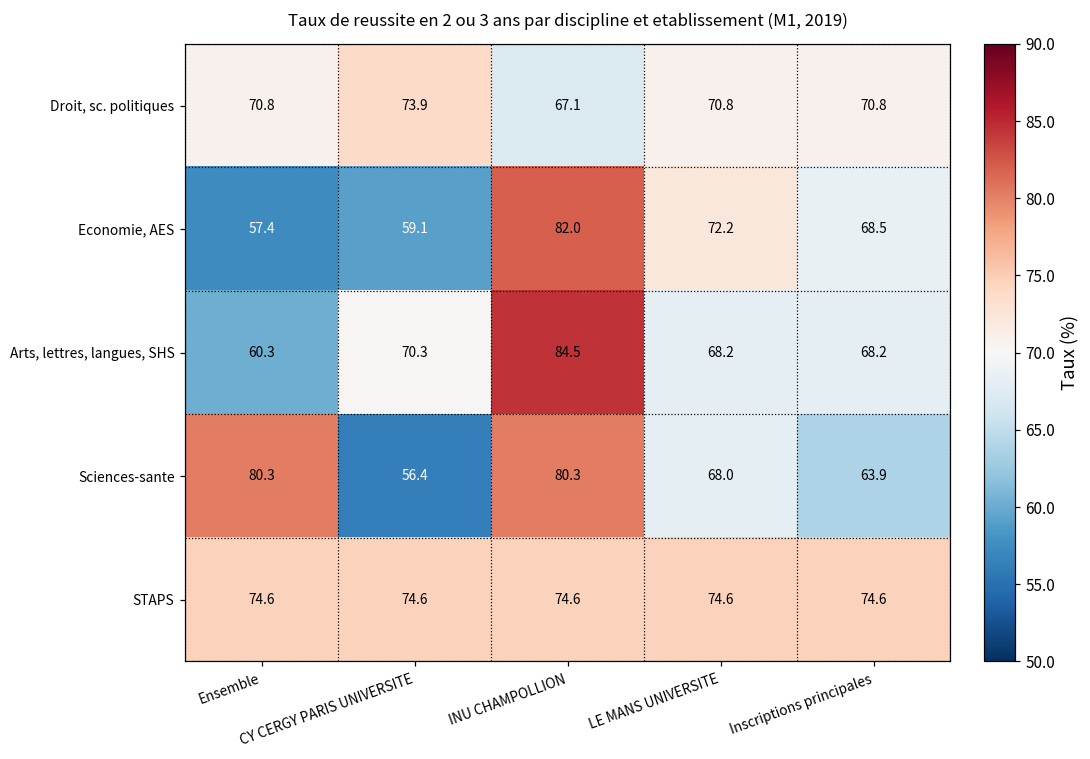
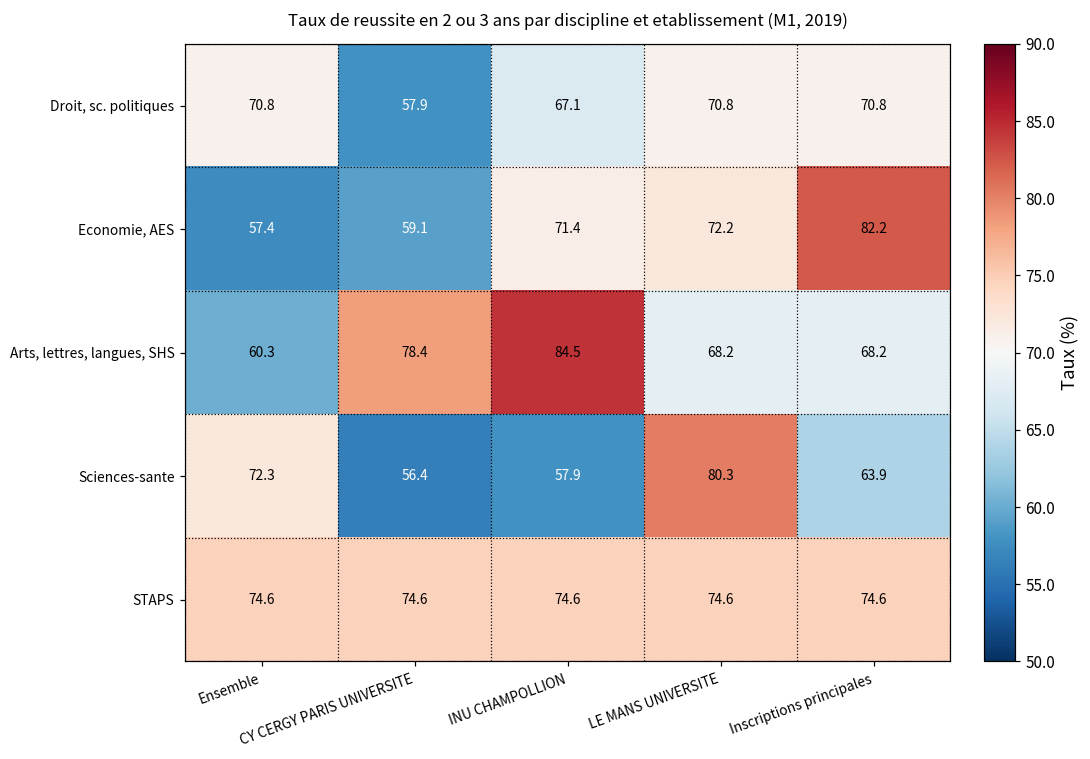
Droit, sc. politiques, CY CERGY PARIS UNIVERSITE: 73.9 -> 57.9
Economie, AES, INU CHAMPOLLION: 82.0 -> 71.4
Economie, AES, Inscriptions principales: 68.5 -> 82.2
Arts, lettres, langues, SHS, CY CERGY PARIS UNIVERSITE: 70.3 -> 78.4
Sciences-sante, Ensemble: 80.3 -> 72.3
Sciences-sante, INU CHAMPOLLION: 80.3 -> 57.9
Sciences-sante, LE MANS UNIVERSITE: 68.0 -> 80.3
